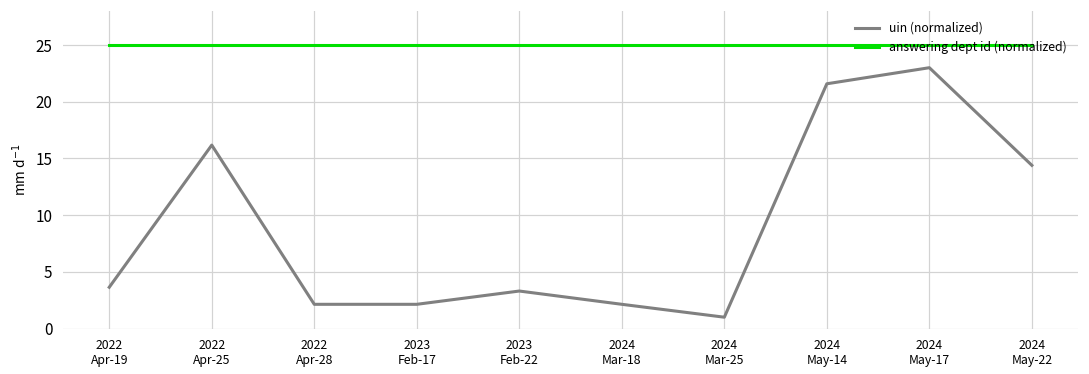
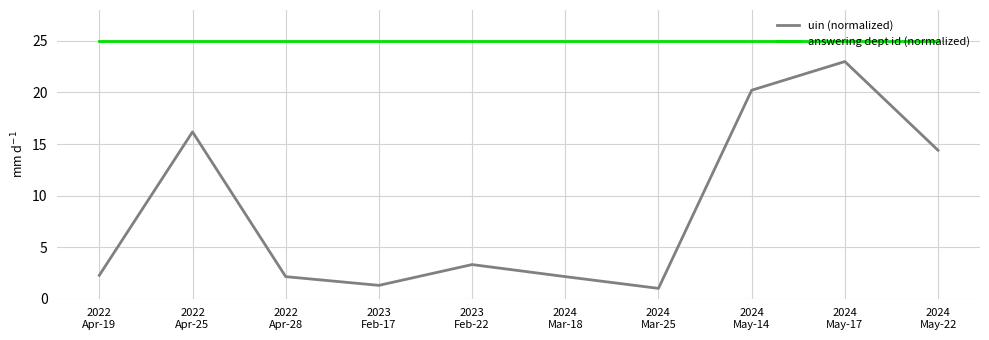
uin (normalized), 2022 Apr-19: 3.6 -> 2.3
uin (normalized), 2023 Feb-17: 2.1 -> 1.3
uin (normalized), 2024 May-14: 21.6 -> 20.2
